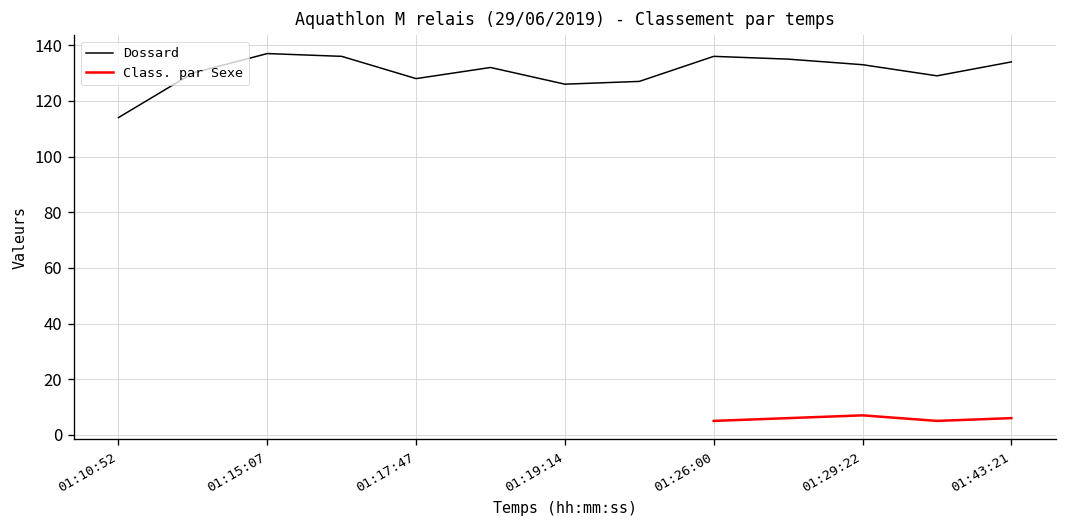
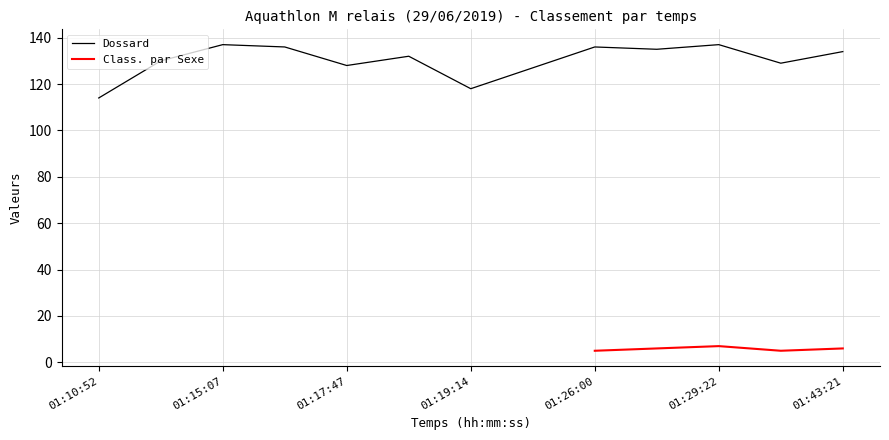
Dossard, 01:19:14: 126 -> 118
Dossard, 01:29:22: 133 -> 137
